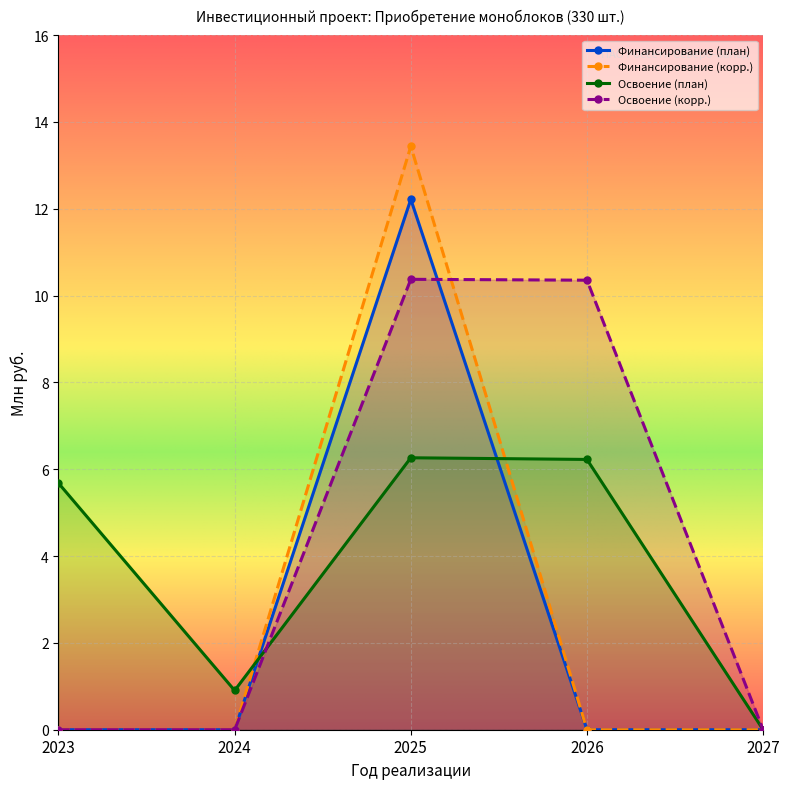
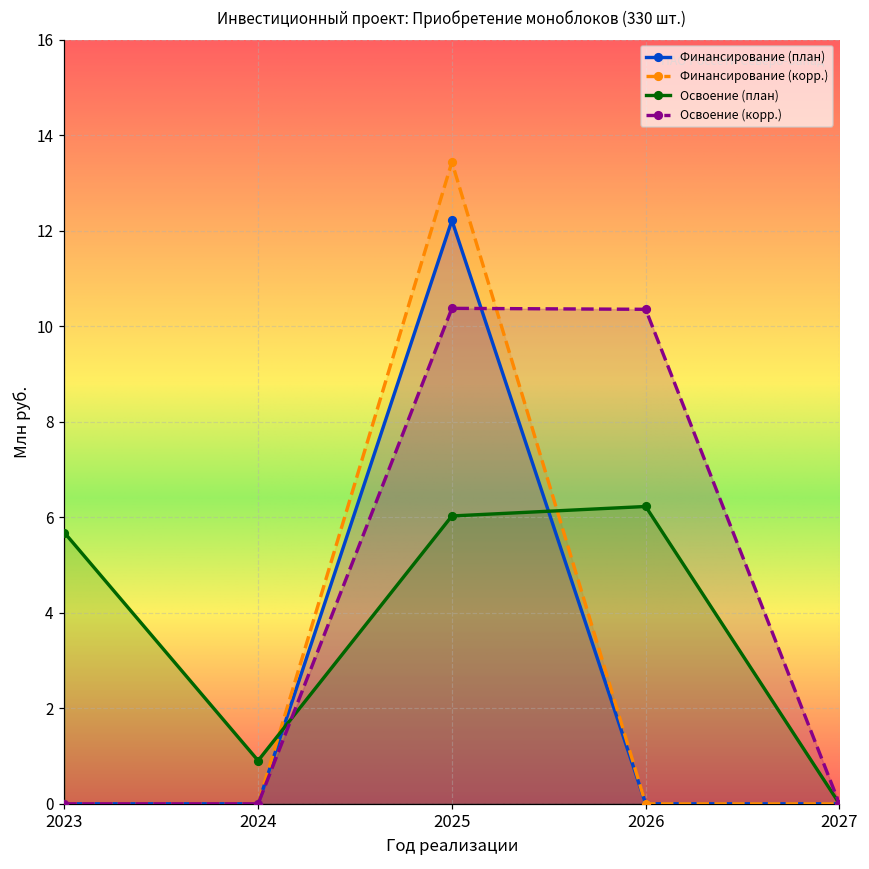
Освоение (план), 2025: 6.3 -> 6.0
